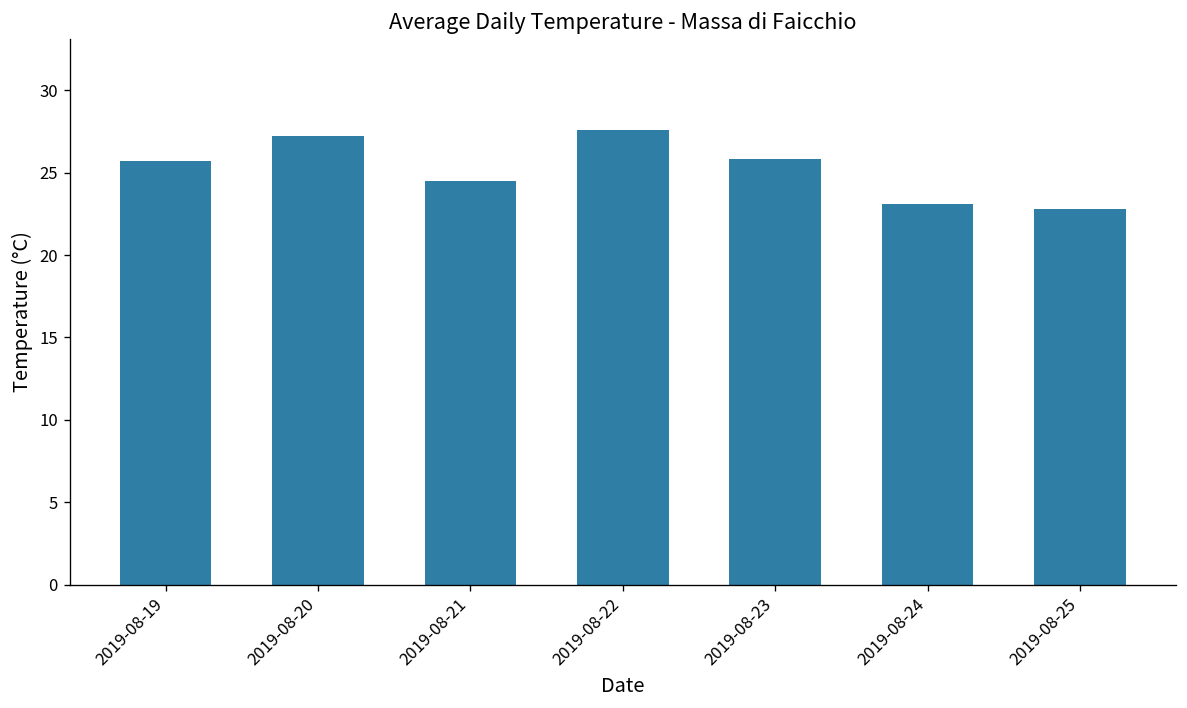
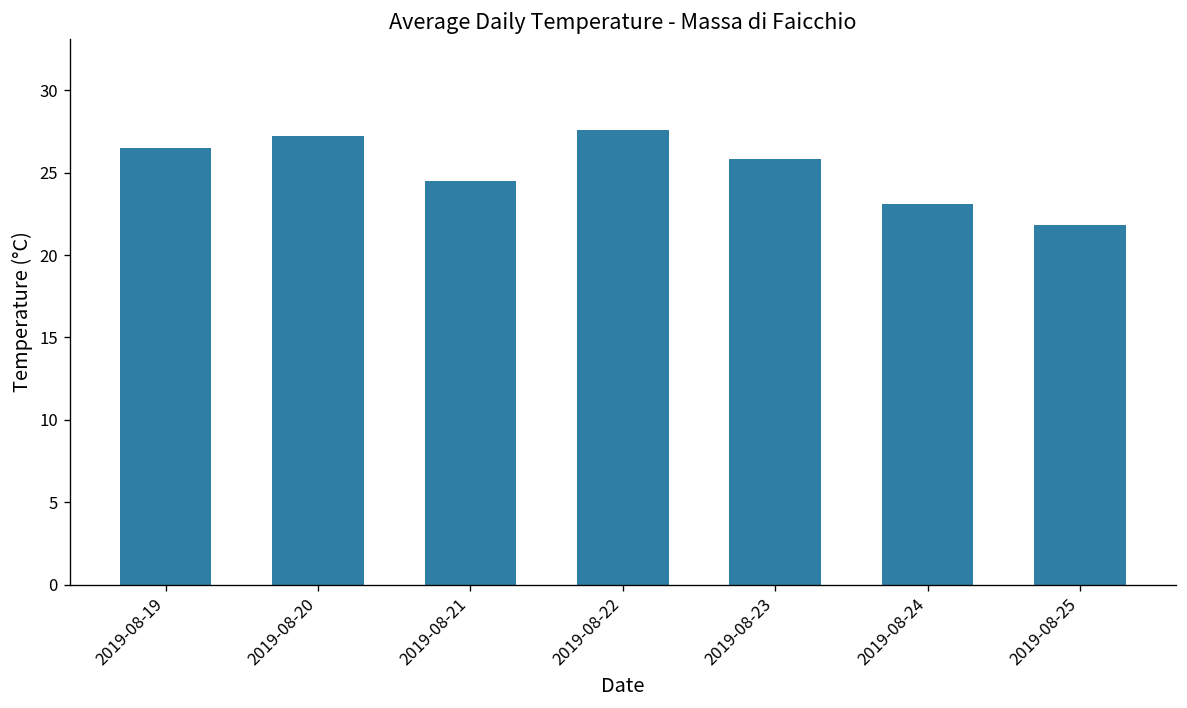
2019-08-19: 25.7 -> 26.5
2019-08-25: 22.8 -> 21.8
